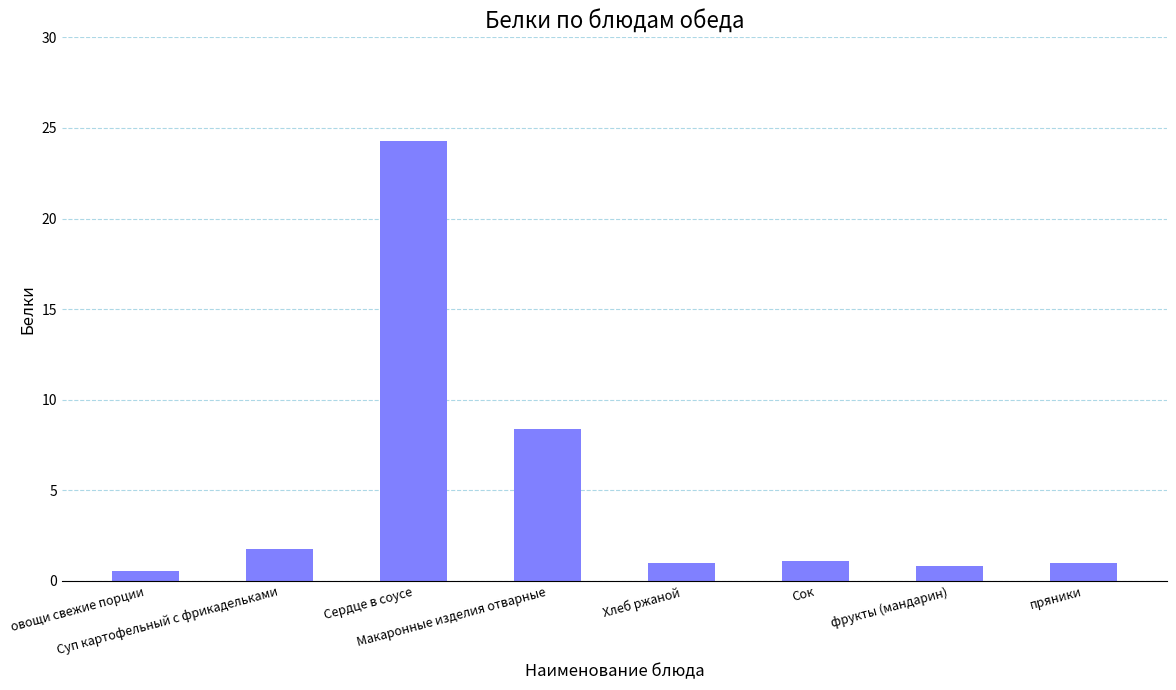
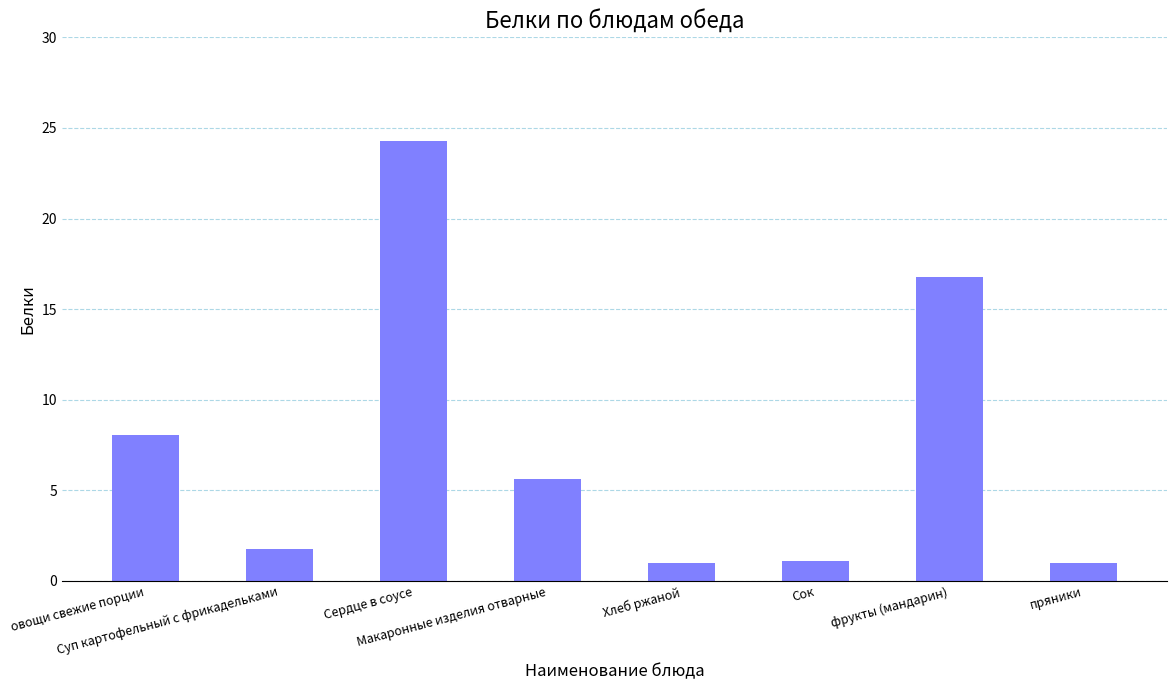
овощи свежие порции: 0.6 -> 8.1
Макаронные изделия отварные: 8.4 -> 5.6
фрукты (мандарин): 0.8 -> 16.8
